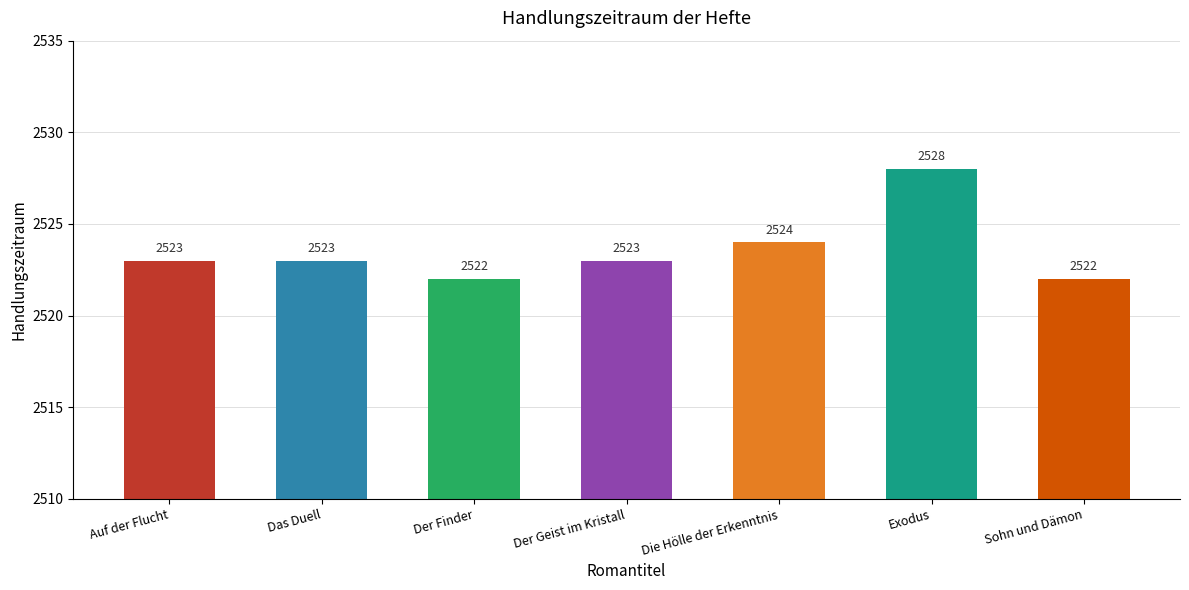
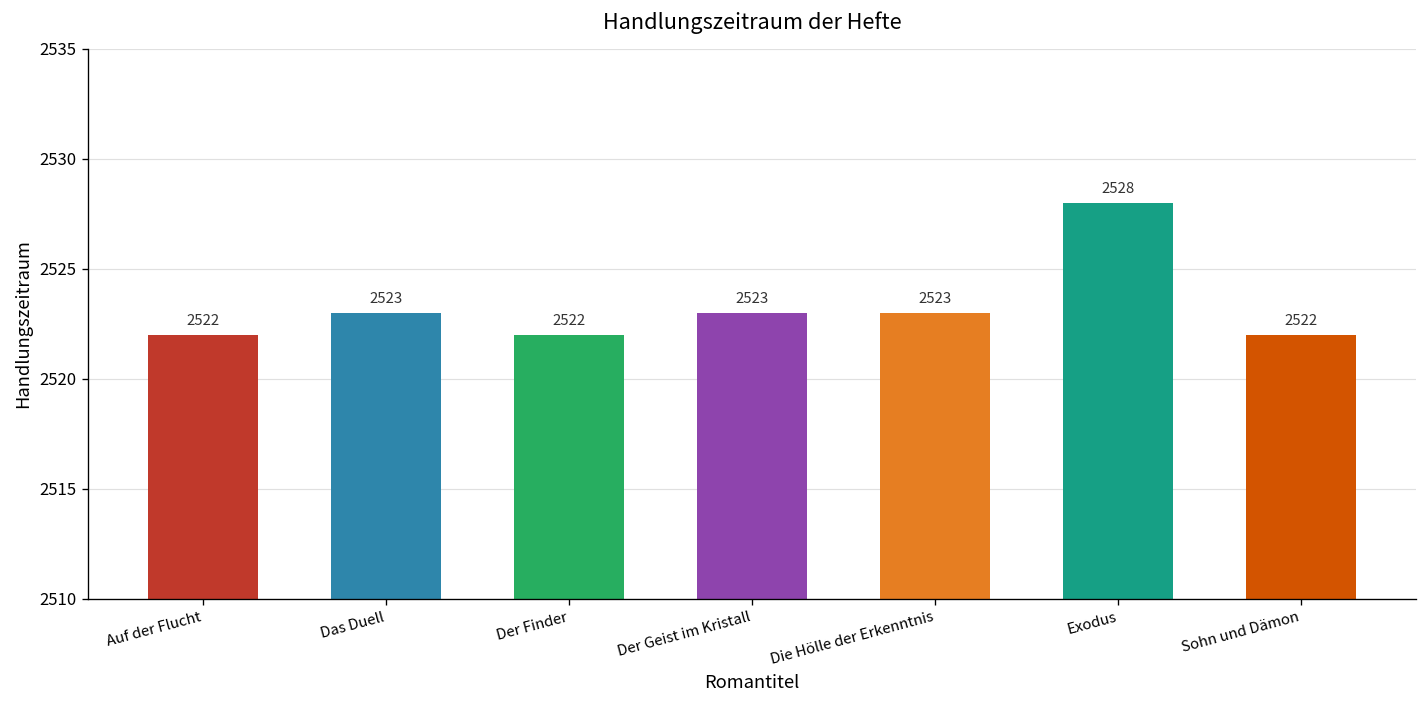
Auf der Flucht: 2523 -> 2522
Die Hölle der Erkenntnis: 2524 -> 2523
